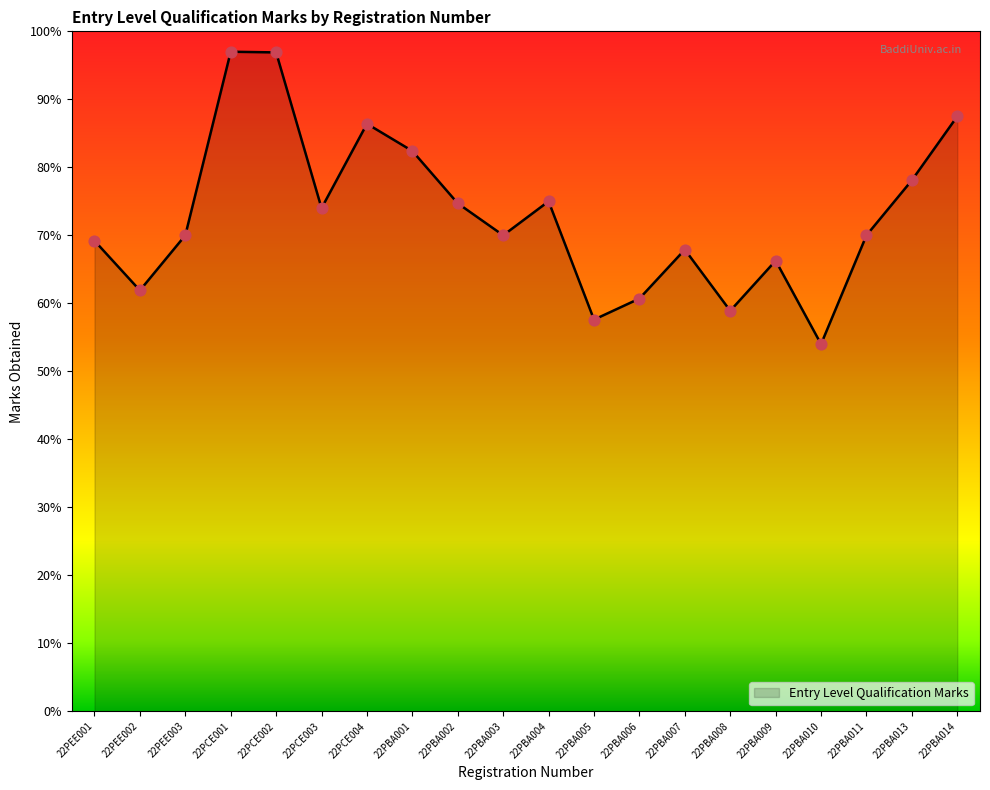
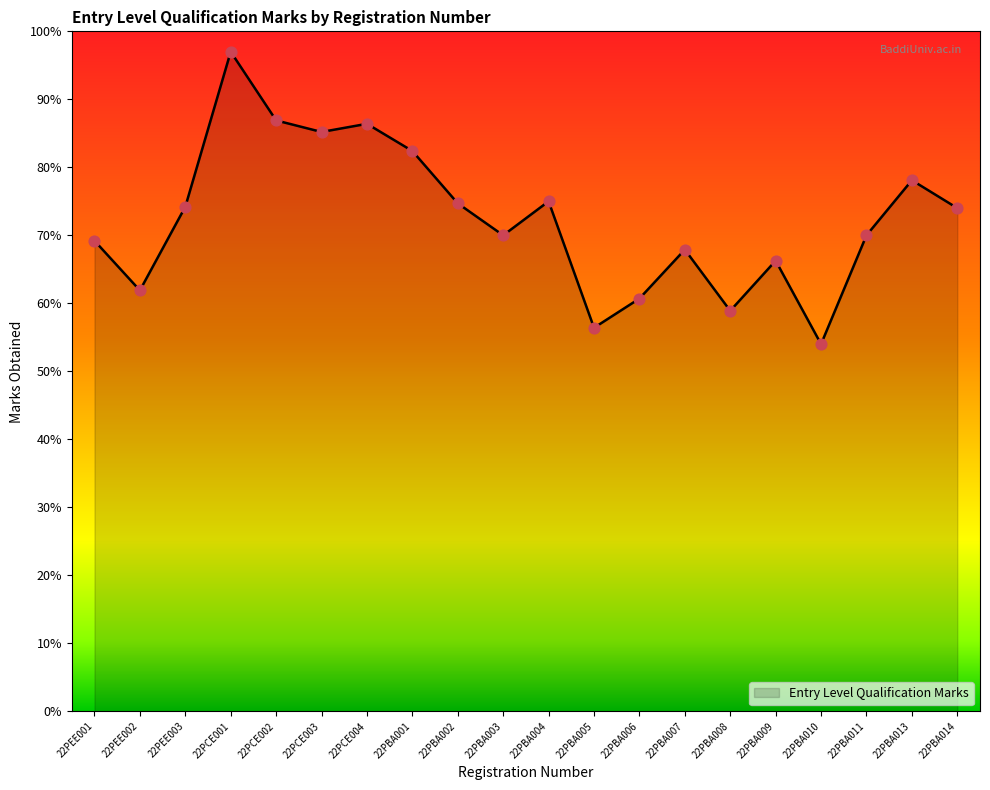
22PEE003: 70% -> 74%
22PCE002: 97% -> 87%
22PCE003: 74% -> 85%
22PBA005: 58% -> 56%
22PBA014: 88% -> 74%
